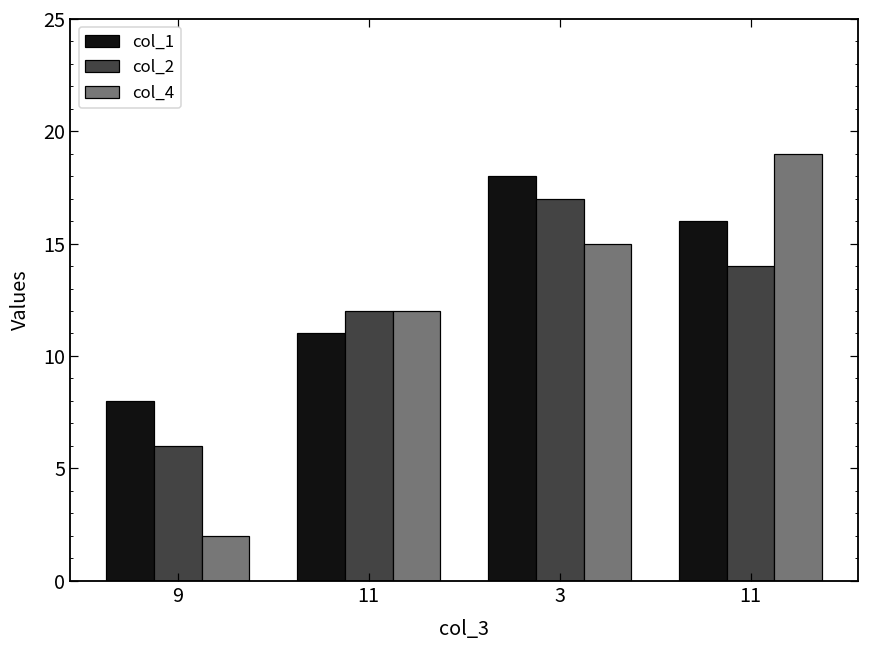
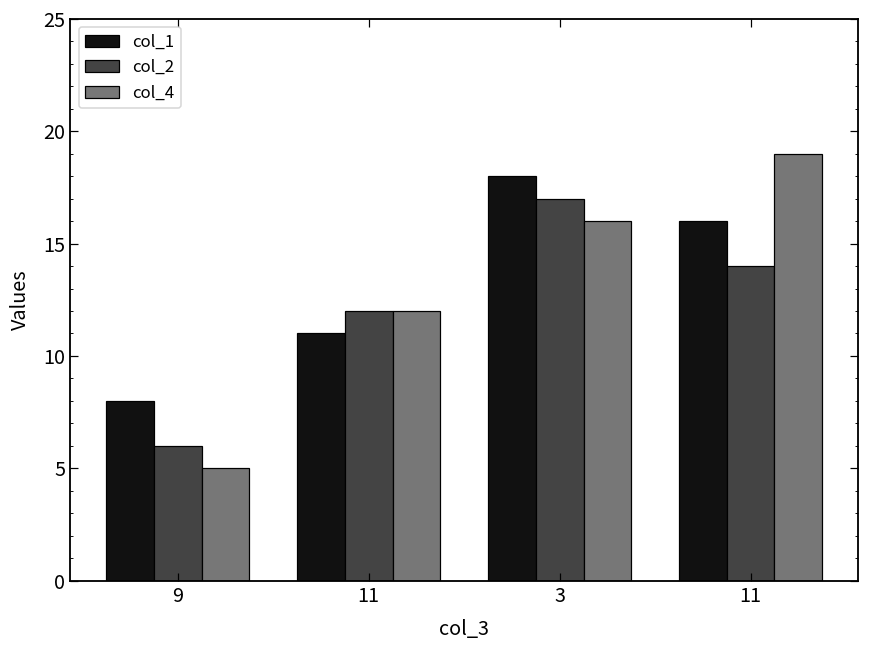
col_4, 9: 2 -> 5
col_4, 3: 15 -> 16
